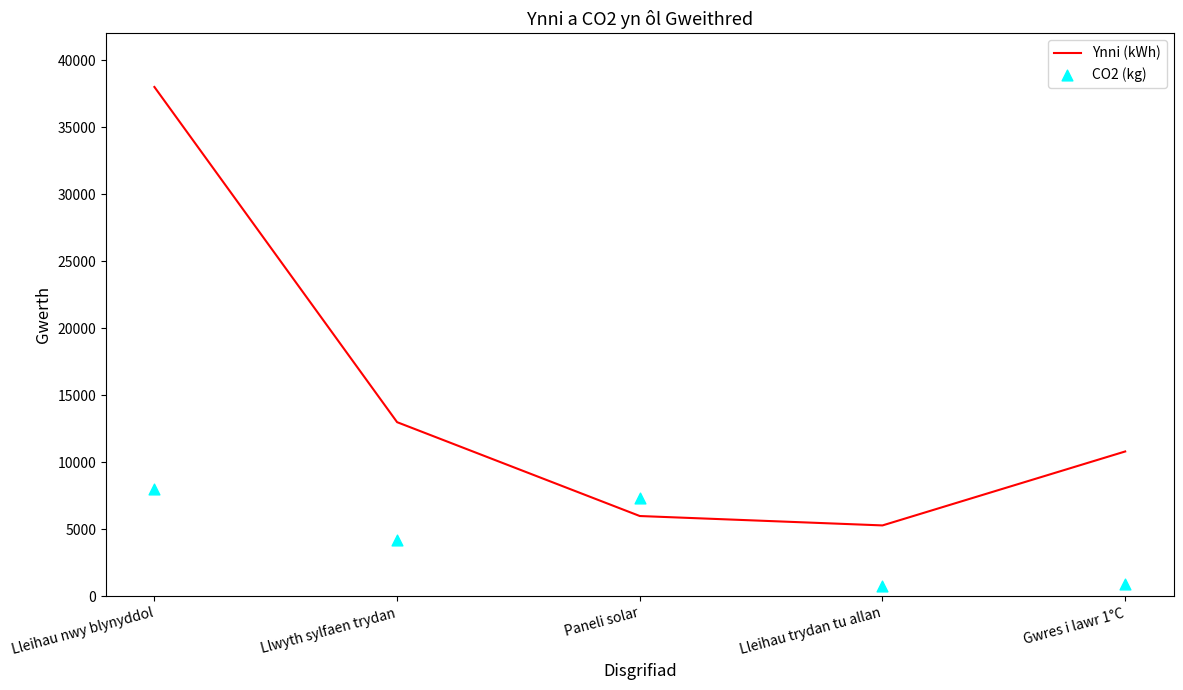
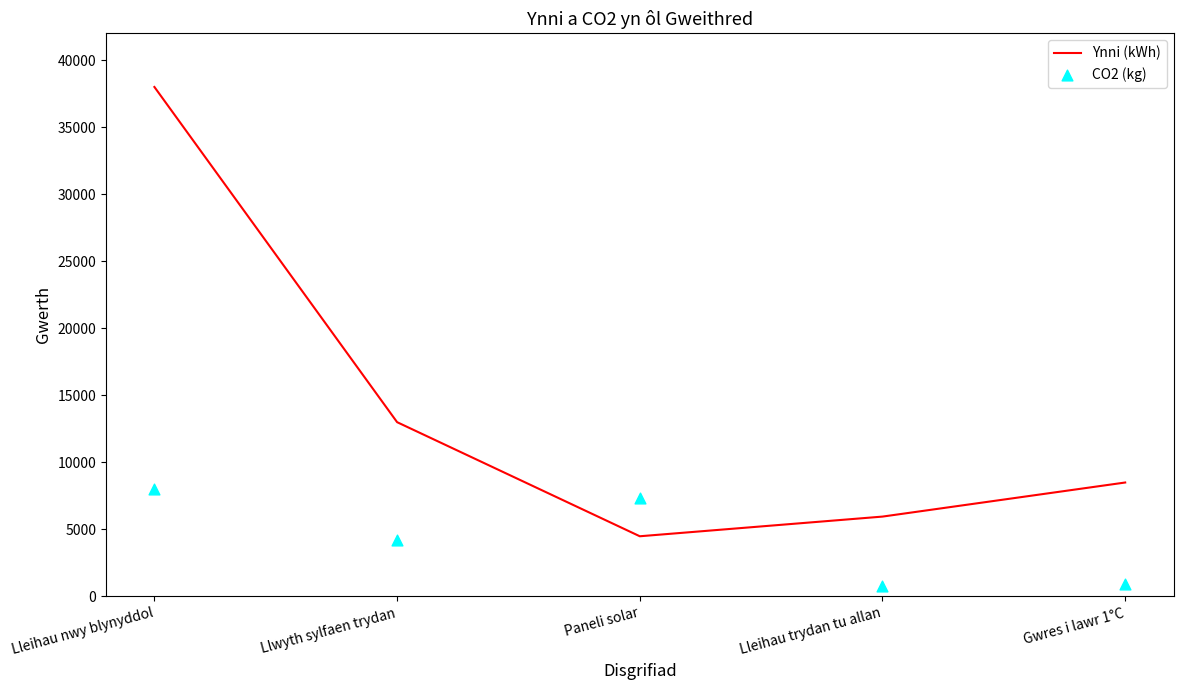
Ynni (kWh), Paneli solar: 6000 -> 4500
Ynni (kWh), Lleihau trydan tu allan: 5300 -> 6000
Ynni (kWh), Gwres i lawr 1°C: 10800 -> 8500
